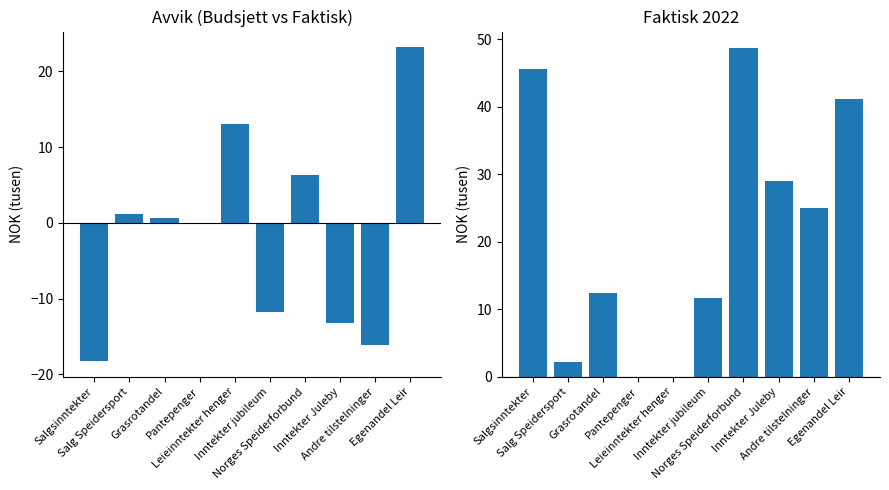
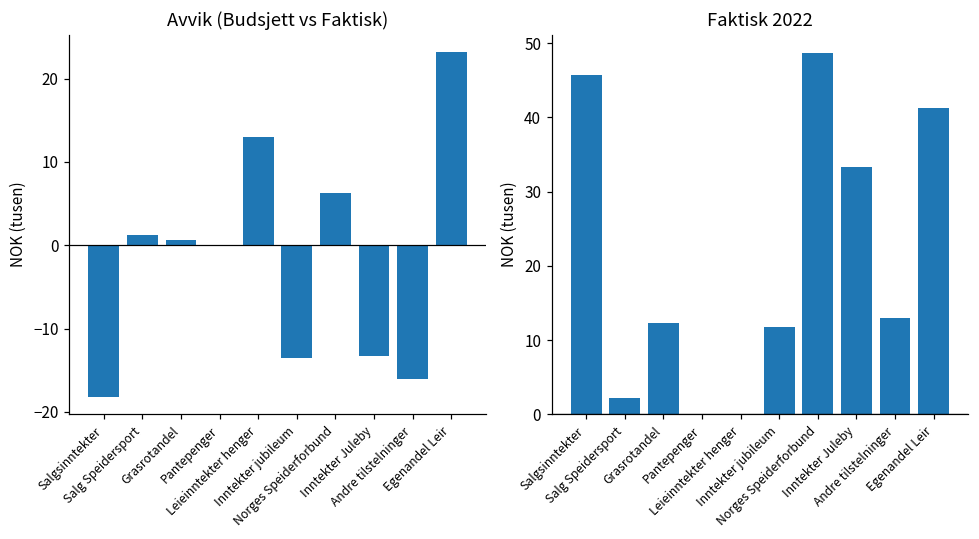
Avvik (Budsjett vs Faktisk), Inntekter jubileum: -12 -> -14
Faktisk 2022, Inntekter Juleby: 29 -> 33
Faktisk 2022, Andre tilstelninger: 25 -> 13
